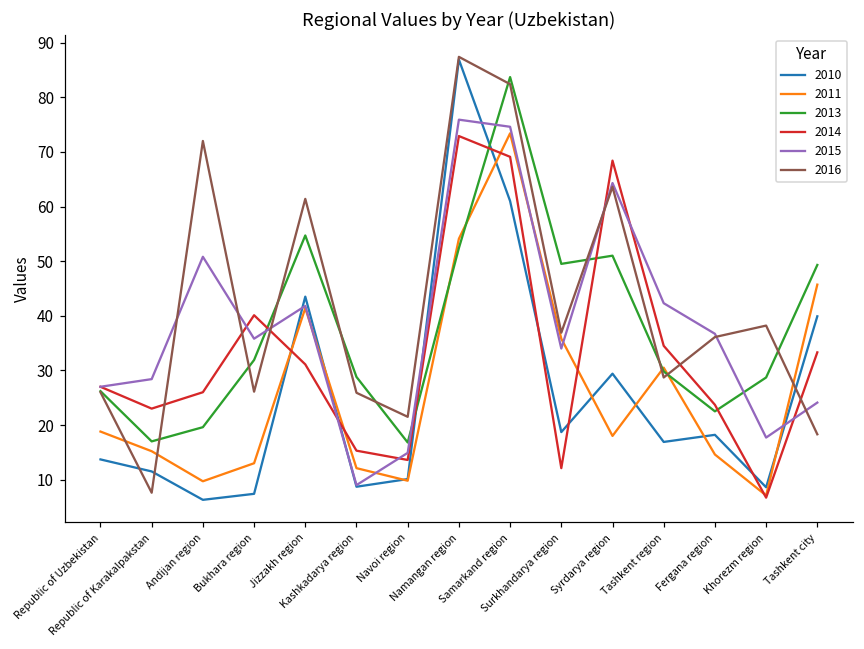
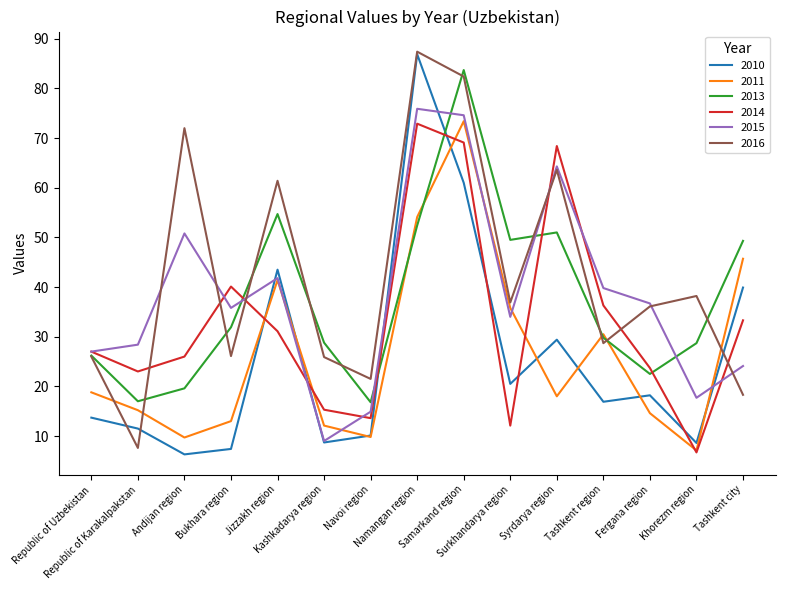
2010, Surkhandarya region: 19 -> 21
2014, Tashkent region: 35 -> 36
2015, Tashkent region: 42 -> 40
